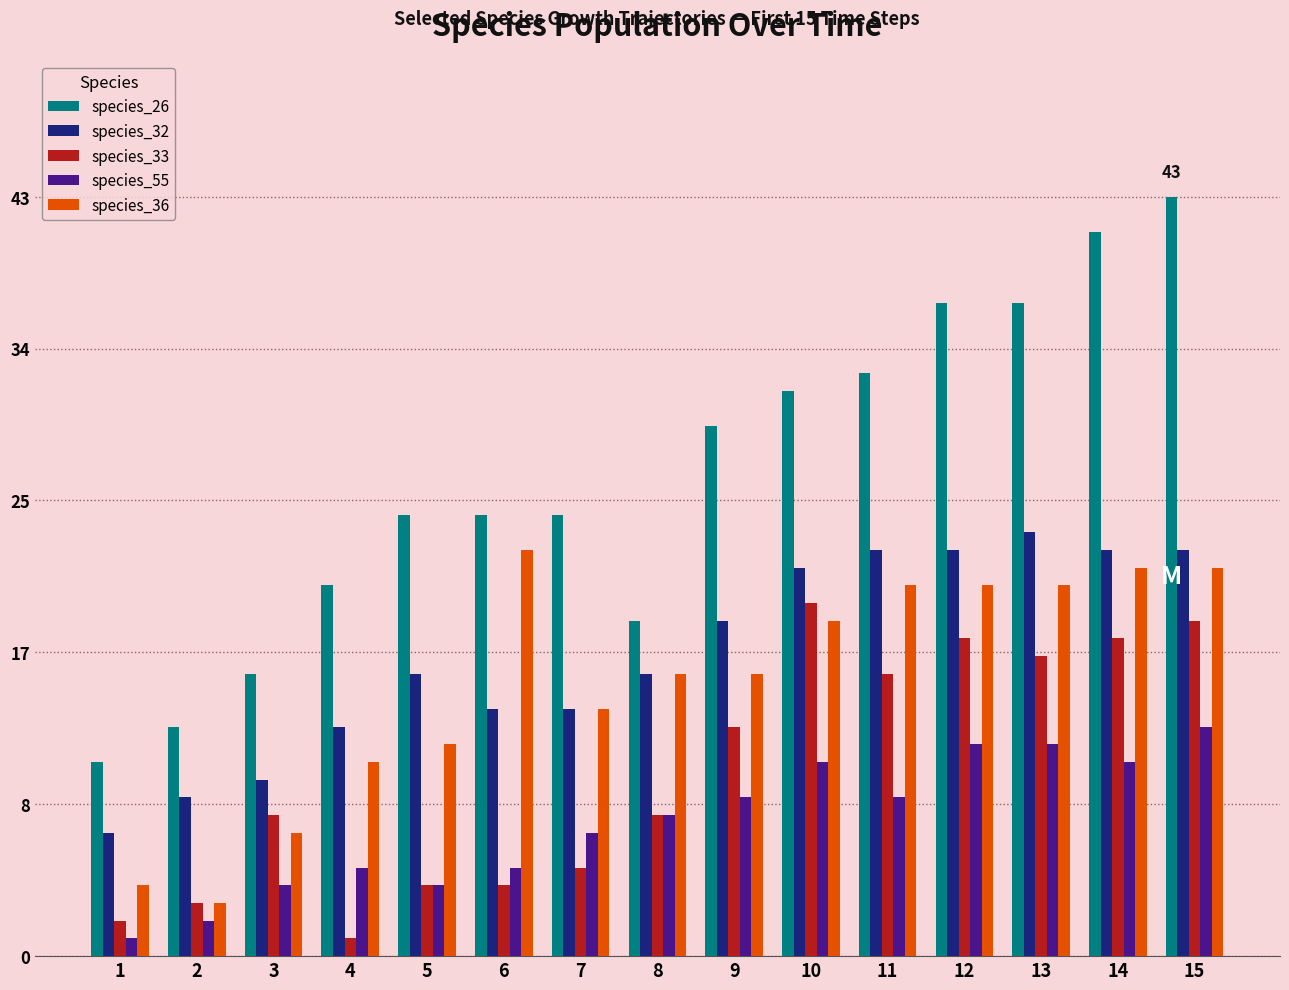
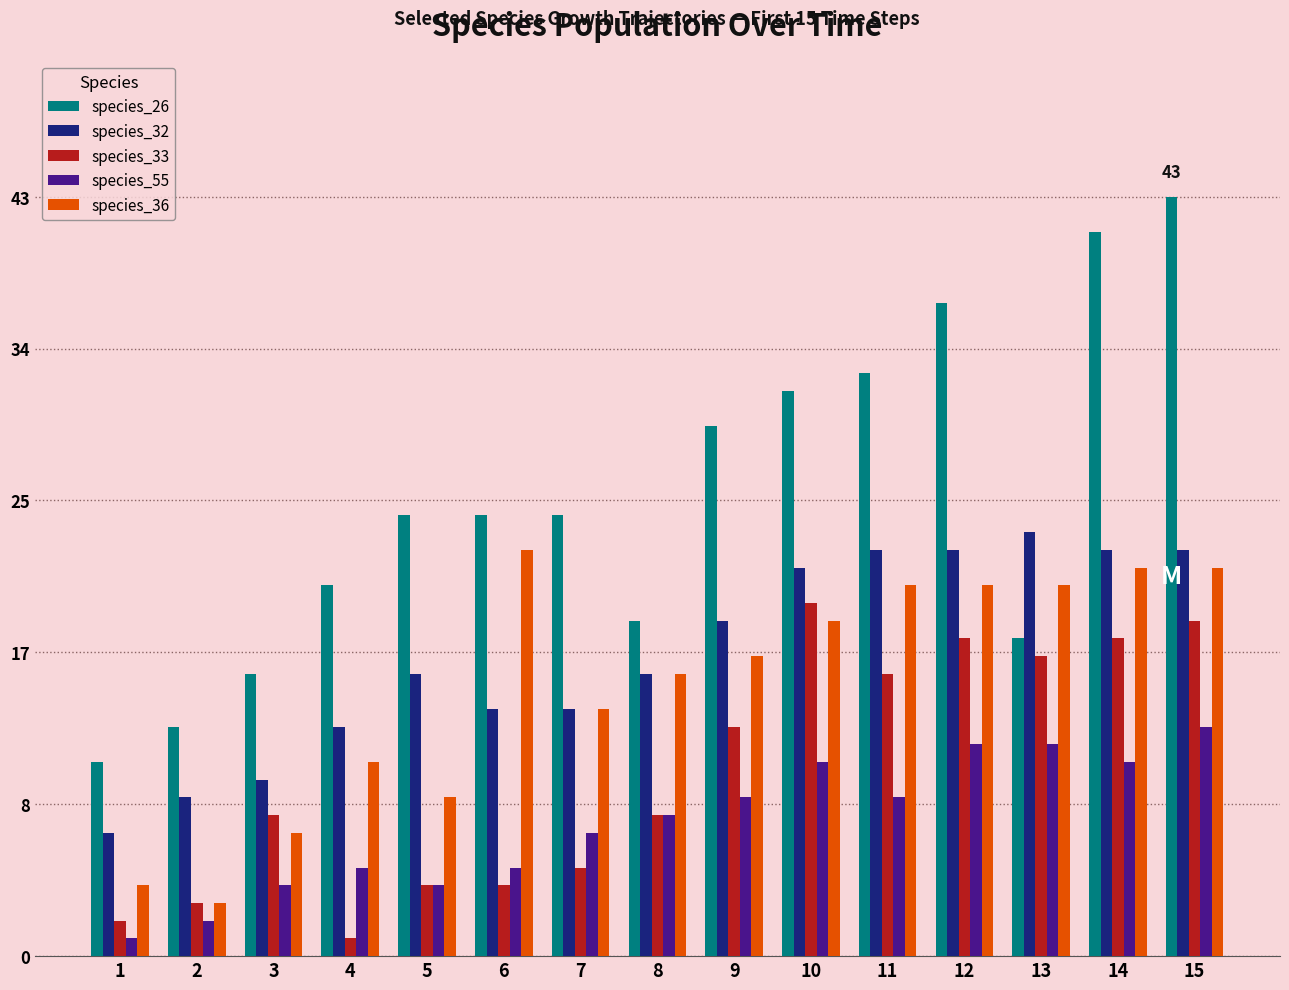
species_36, 5: 12 -> 9
species_36, 9: 16 -> 17
species_26, 13: 37 -> 18
